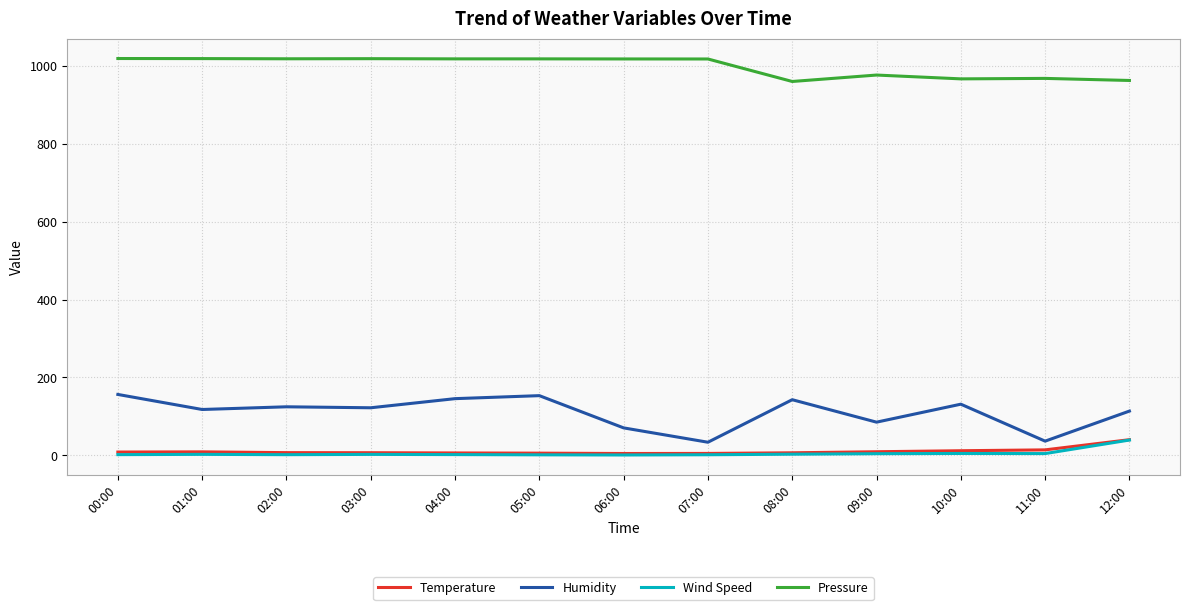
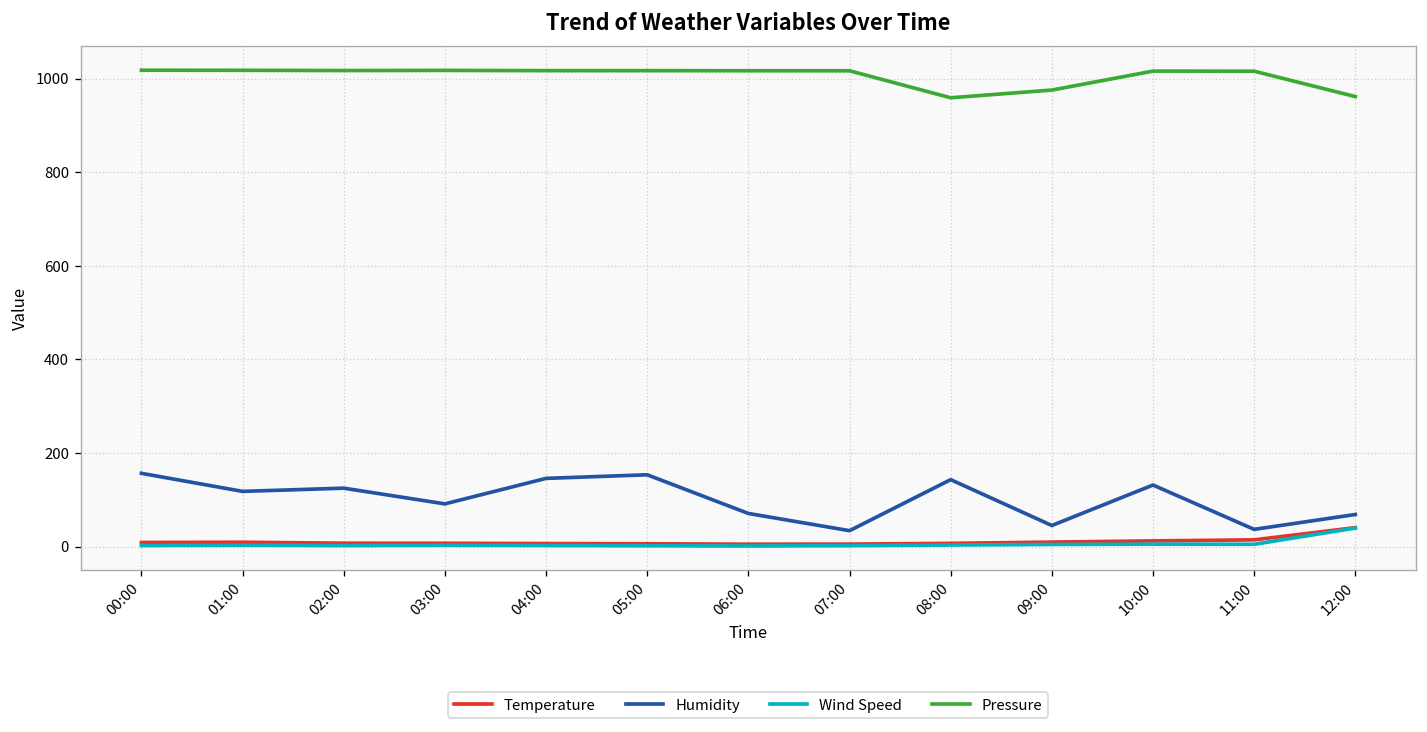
Humidity, 03:00: 120 -> 90
Humidity, 09:00: 90 -> 50
Pressure, 10:00: 970 -> 1020
Pressure, 11:00: 970 -> 1020
Humidity, 12:00: 110 -> 70
